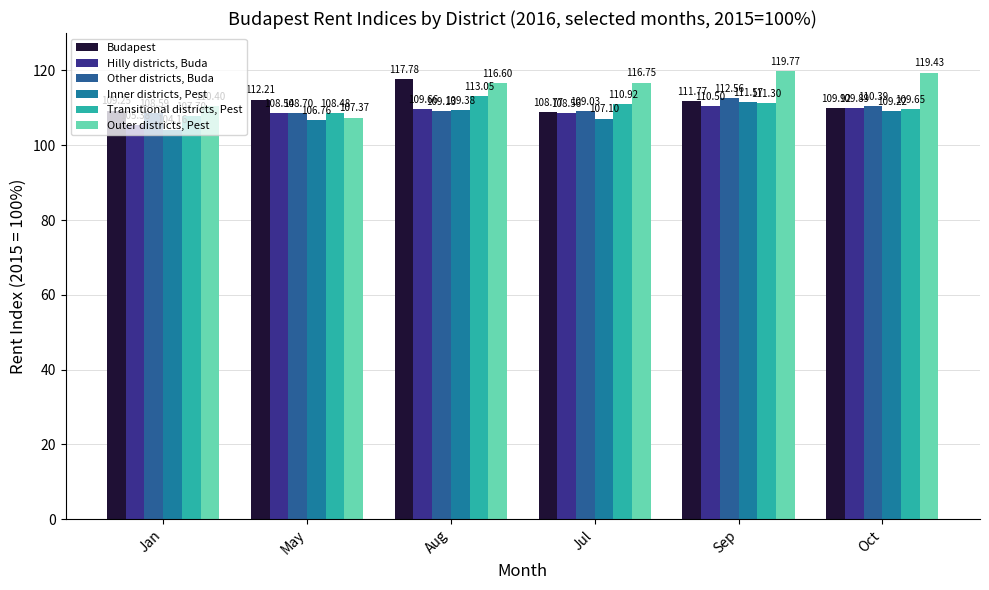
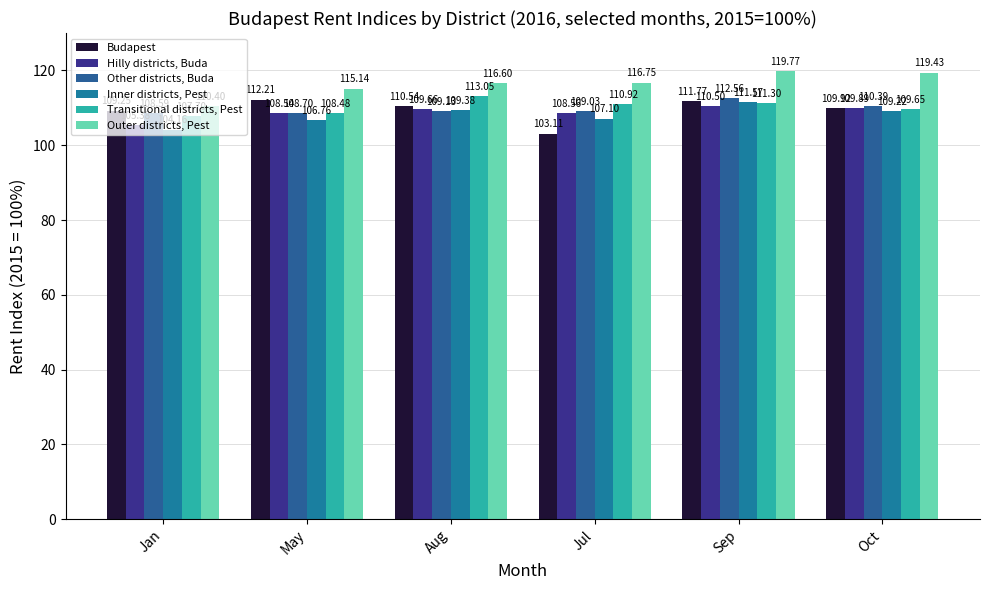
Outer districts, Pest, May: 107.37 -> 115.14
Budapest, Aug: 117.78 -> 110.54
Budapest, Jul: 108.77 -> 103.11
